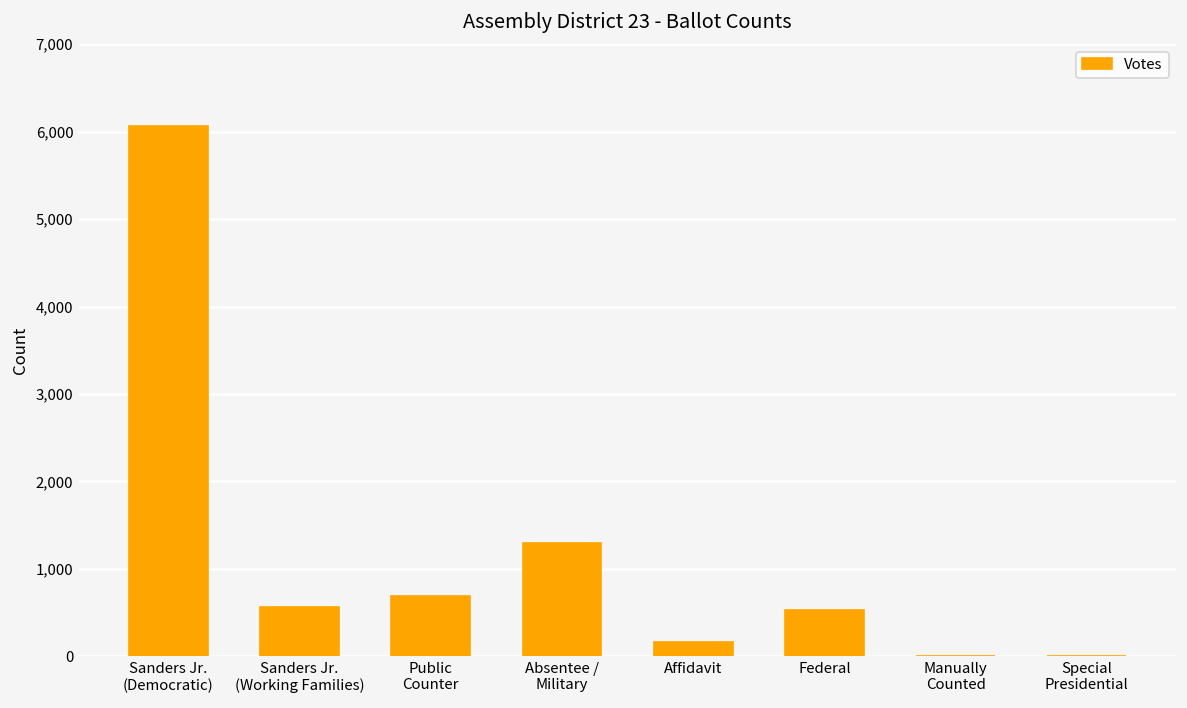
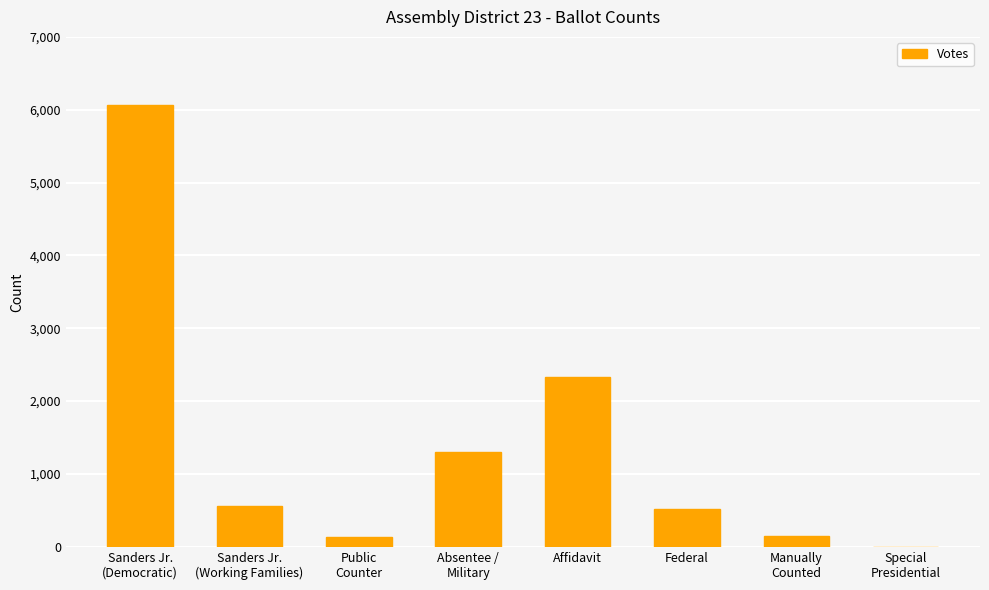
Public Counter: 700 -> 100
Affidavit: 200 -> 2,300
Manually Counted: 0 -> 100
